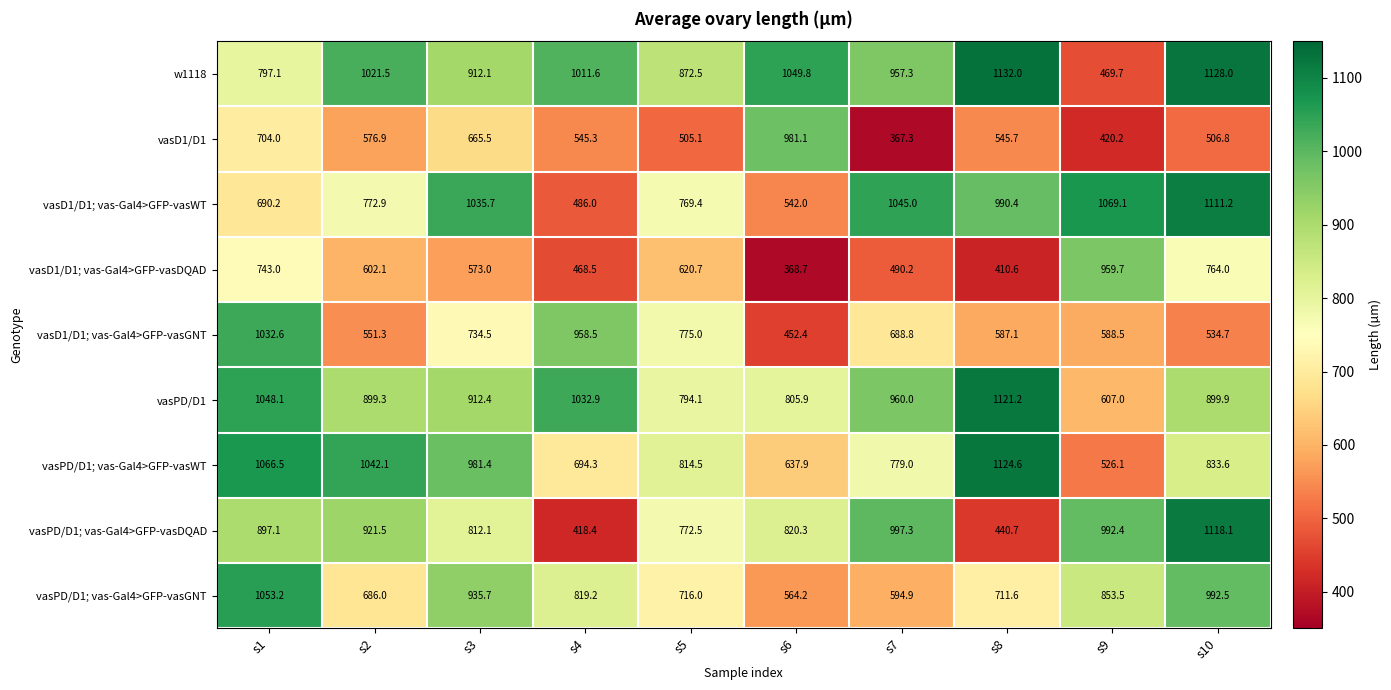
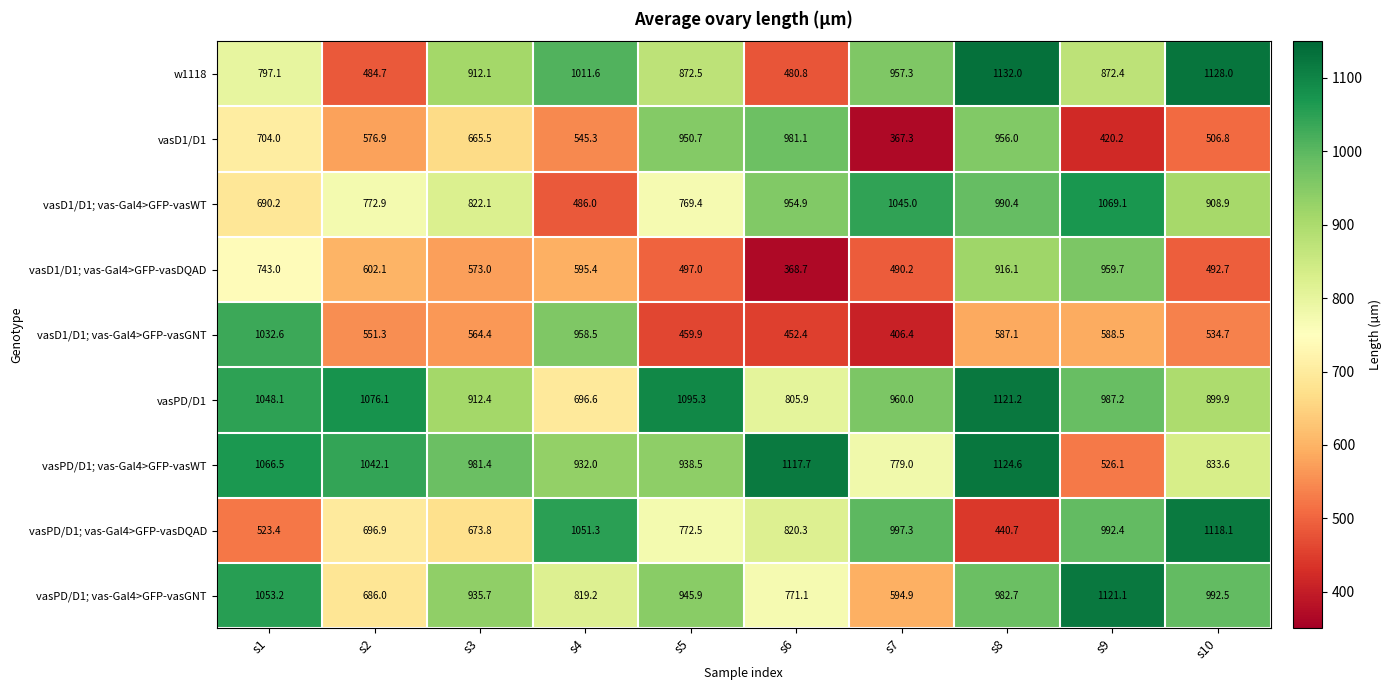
w1118, s2: 1021.5 -> 484.7
w1118, s6: 1049.8 -> 480.8
w1118, s9: 469.7 -> 872.4
vasD1/D1, s5: 505.1 -> 950.7
vasD1/D1, s8: 545.7 -> 956.0
vasD1/D1; vas-Gal4>GFP-vasWT, s3: 1035.7 -> 822.1
vasD1/D1; vas-Gal4>GFP-vasWT, s6: 542.0 -> 954.9
vasD1/D1; vas-Gal4>GFP-vasWT, s10: 1111.2 -> 908.9
vasD1/D1; vas-Gal4>GFP-vasDQAD, s4: 468.5 -> 595.4
vasD1/D1; vas-Gal4>GFP-vasDQAD, s5: 620.7 -> 497.0
vasD1/D1; vas-Gal4>GFP-vasDQAD, s8: 410.6 -> 916.1
vasD1/D1; vas-Gal4>GFP-vasDQAD, s10: 764.0 -> 492.7
vasD1/D1; vas-Gal4>GFP-vasGNT, s3: 734.5 -> 564.4
vasD1/D1; vas-Gal4>GFP-vasGNT, s5: 775.0 -> 459.9
vasD1/D1; vas-Gal4>GFP-vasGNT, s7: 688.8 -> 406.4
vasPD/D1, s2: 899.3 -> 1076.1
vasPD/D1, s4: 1032.9 -> 696.6
vasPD/D1, s5: 794.1 -> 1095.3
vasPD/D1, s9: 607.0 -> 987.2
vasPD/D1; vas-Gal4>GFP-vasWT, s4: 694.3 -> 932.0
vasPD/D1; vas-Gal4>GFP-vasWT, s5: 814.5 -> 938.5
vasPD/D1; vas-Gal4>GFP-vasWT, s6: 637.9 -> 1117.7
vasPD/D1; vas-Gal4>GFP-vasDQAD, s1: 897.1 -> 523.4
vasPD/D1; vas-Gal4>GFP-vasDQAD, s2: 921.5 -> 696.9
vasPD/D1; vas-Gal4>GFP-vasDQAD, s3: 812.1 -> 673.8
vasPD/D1; vas-Gal4>GFP-vasDQAD, s4: 418.4 -> 1051.3
vasPD/D1; vas-Gal4>GFP-vasGNT, s5: 716.0 -> 945.9
vasPD/D1; vas-Gal4>GFP-vasGNT, s6: 564.2 -> 771.1
vasPD/D1; vas-Gal4>GFP-vasGNT, s8: 711.6 -> 982.7
vasPD/D1; vas-Gal4>GFP-vasGNT, s9: 853.5 -> 1121.1
